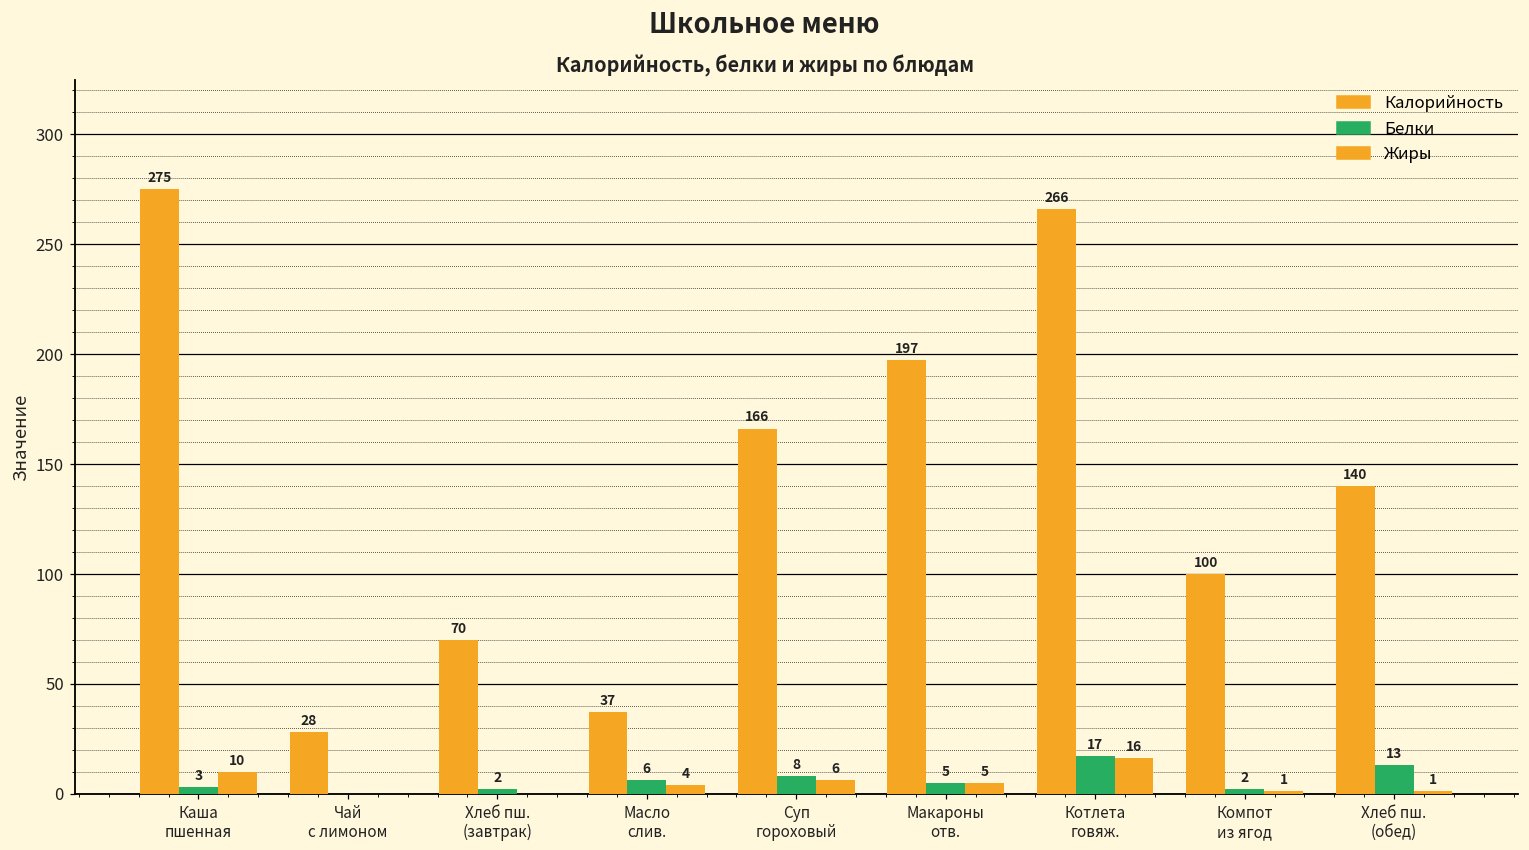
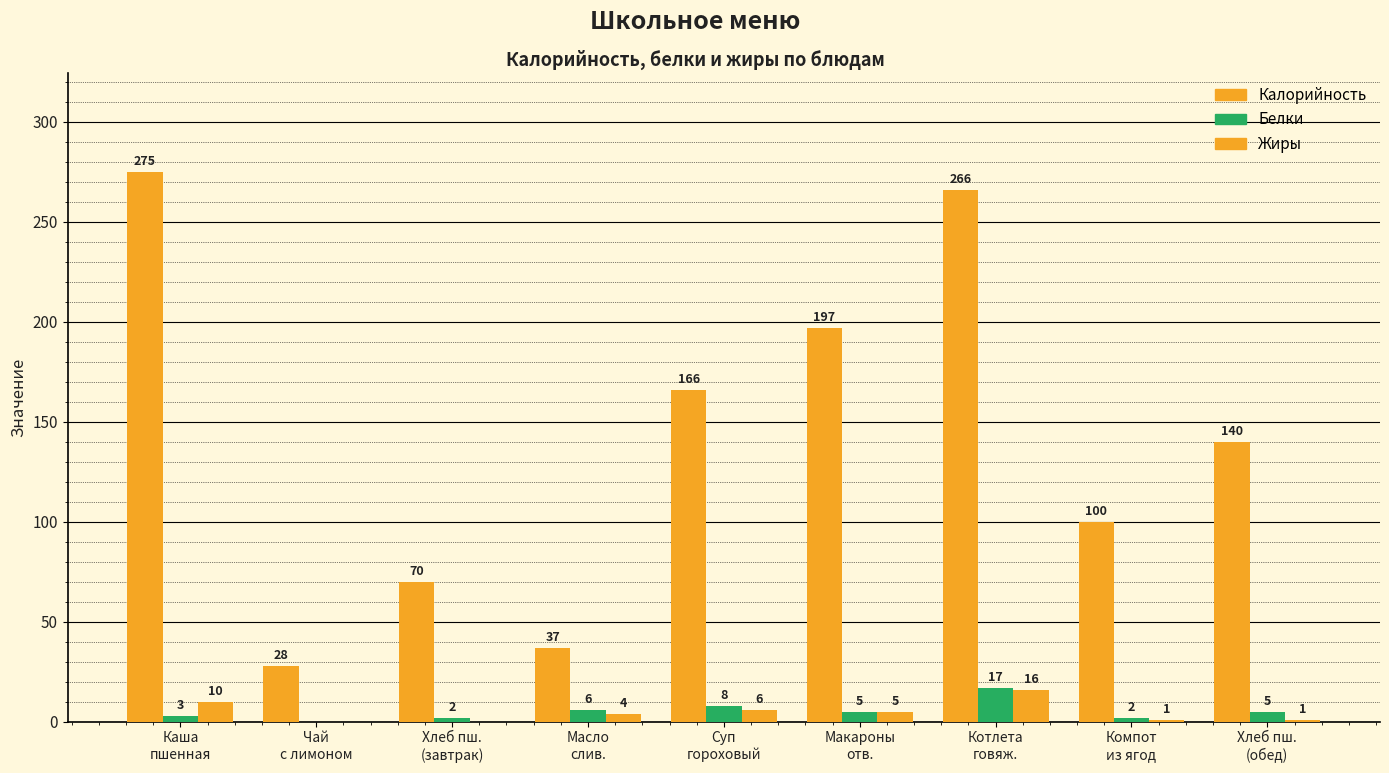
Белки, Хлеб пш. (обед): 13 -> 5
